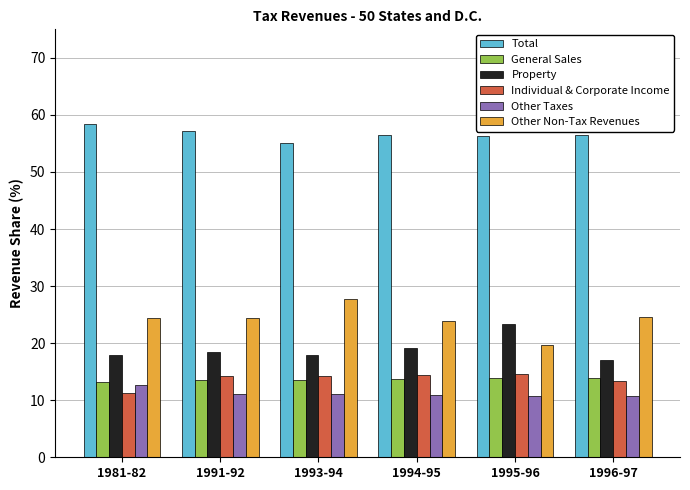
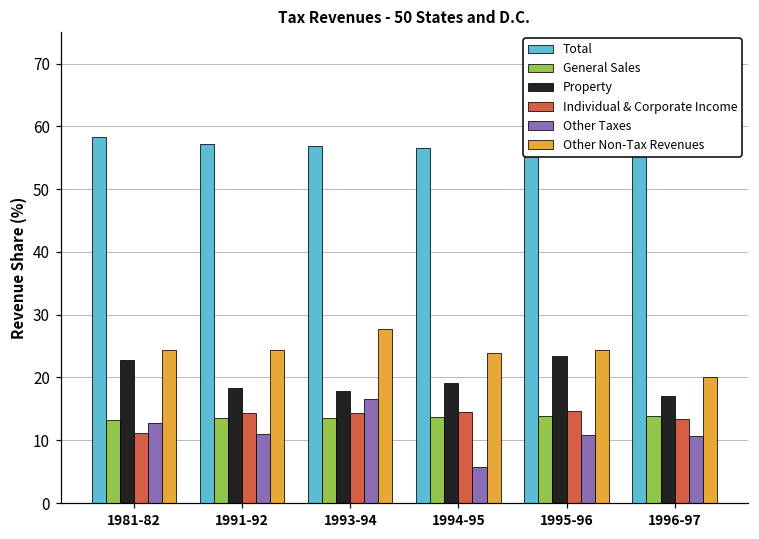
Property, 1981-82: 18 -> 23
Total, 1993-94: 55 -> 57
Other Taxes, 1993-94: 11 -> 17
Other Taxes, 1994-95: 11 -> 6
Other Non-Tax Revenues, 1995-96: 20 -> 24
Other Non-Tax Revenues, 1996-97: 25 -> 20
